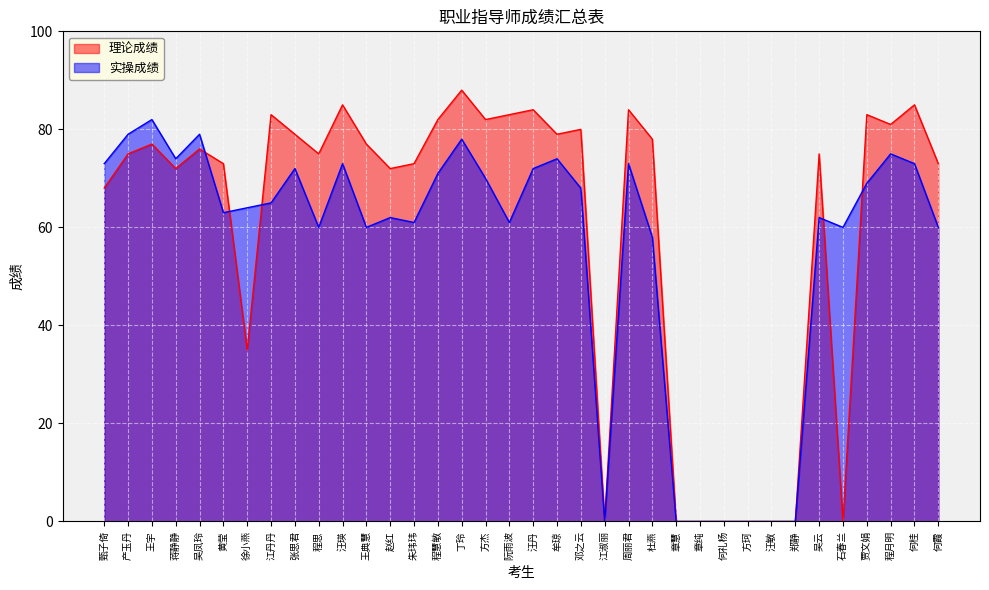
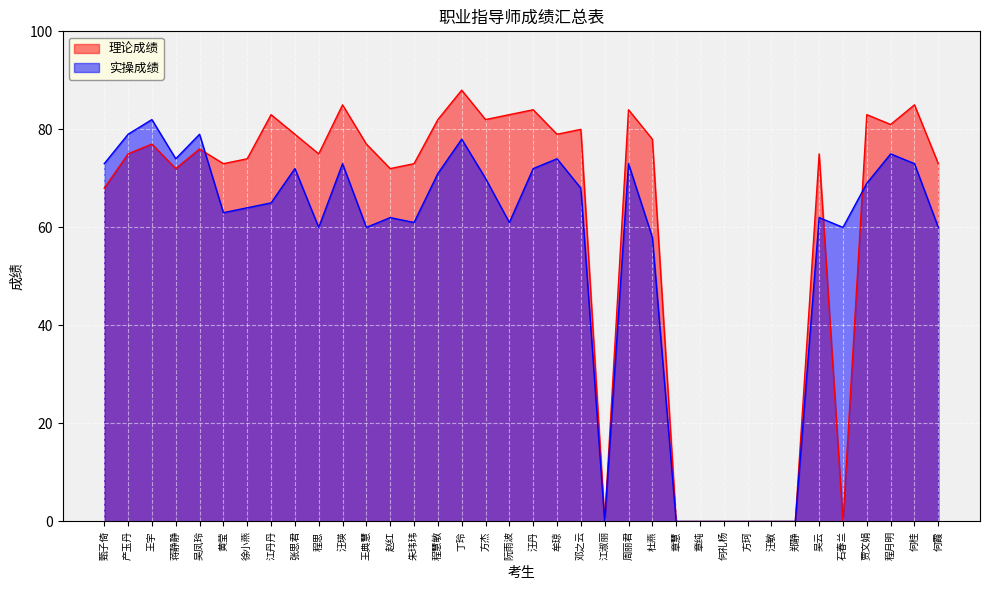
理论成绩, 徐小燕: 35 -> 74
